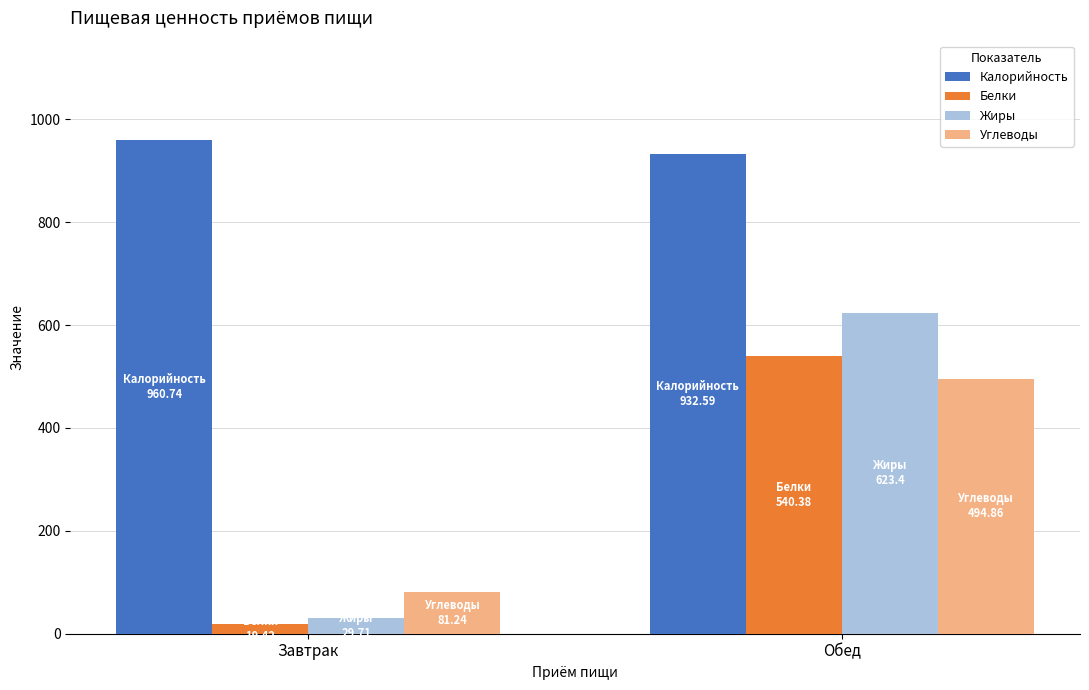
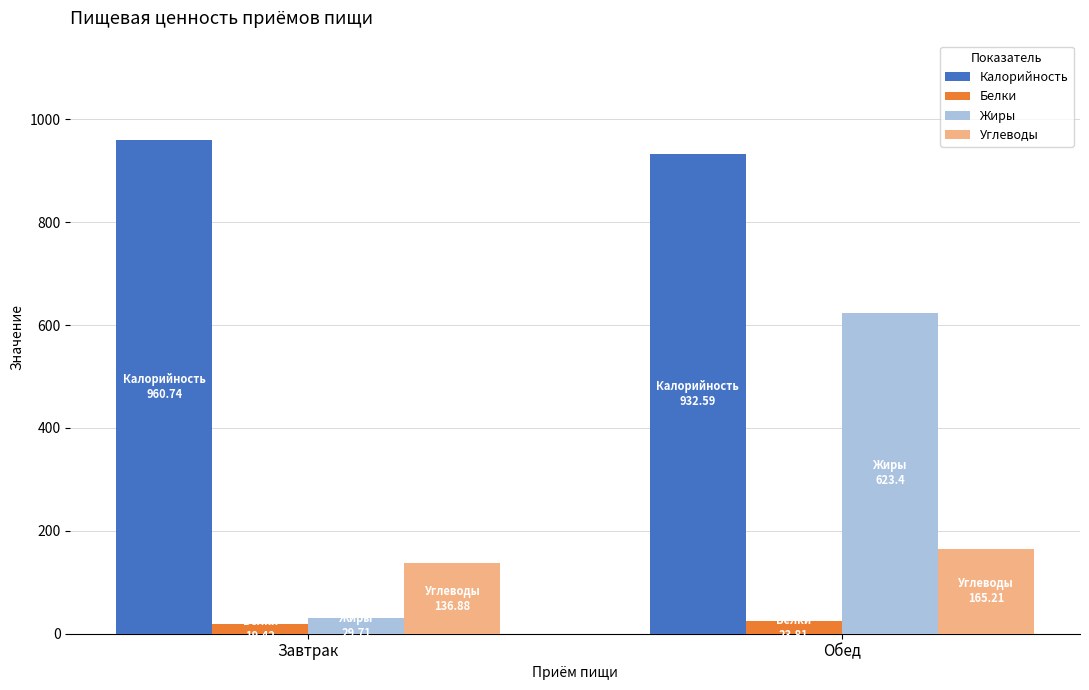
Углеводы, Завтрак: 81.24 -> 136.88
Белки, Обед: 540 -> 20
Углеводы, Обед: 494.86 -> 165.21
